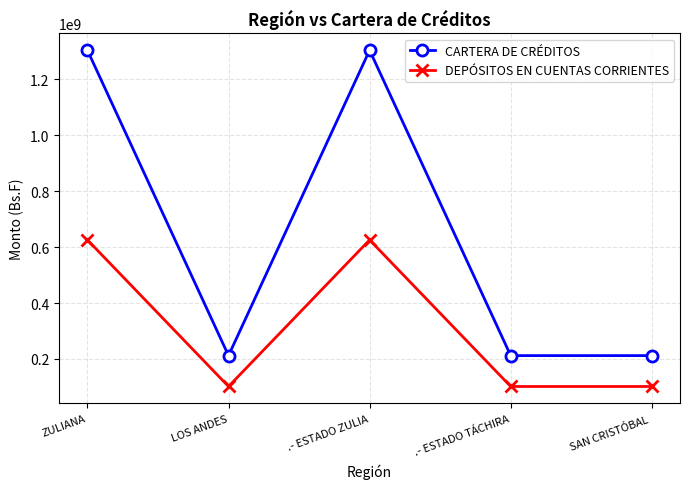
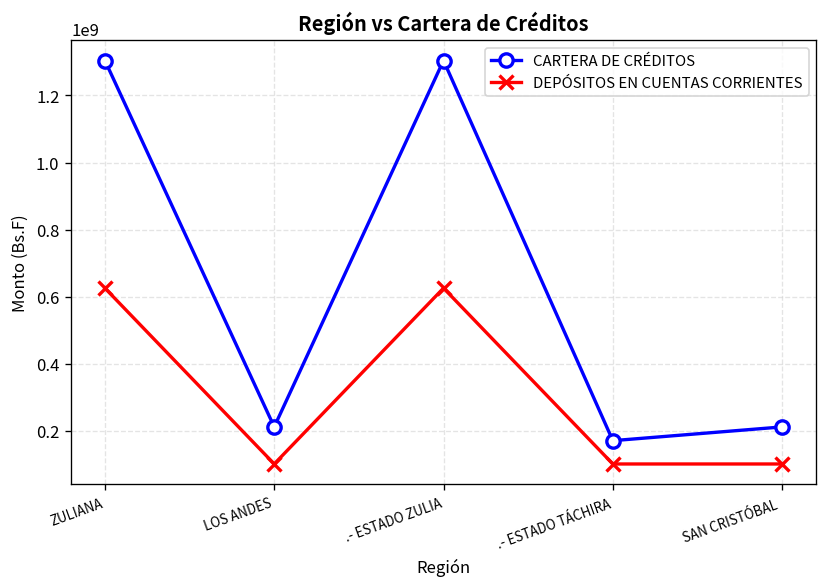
CARTERA DE CRÉDITOS, .- ESTADO TÁCHIRA: 210000000 -> 170000000
